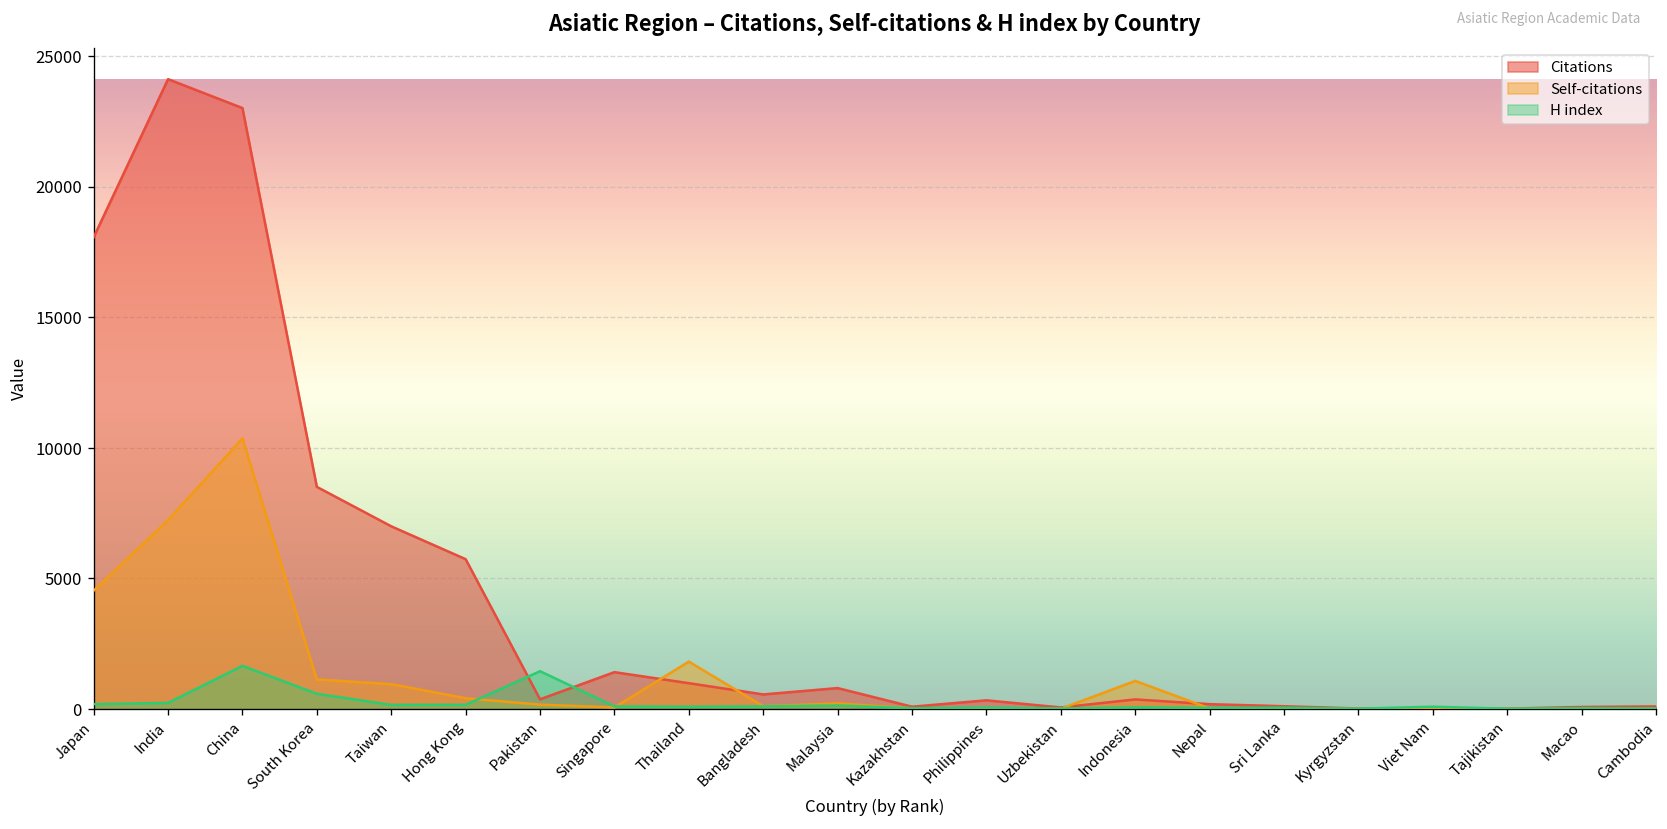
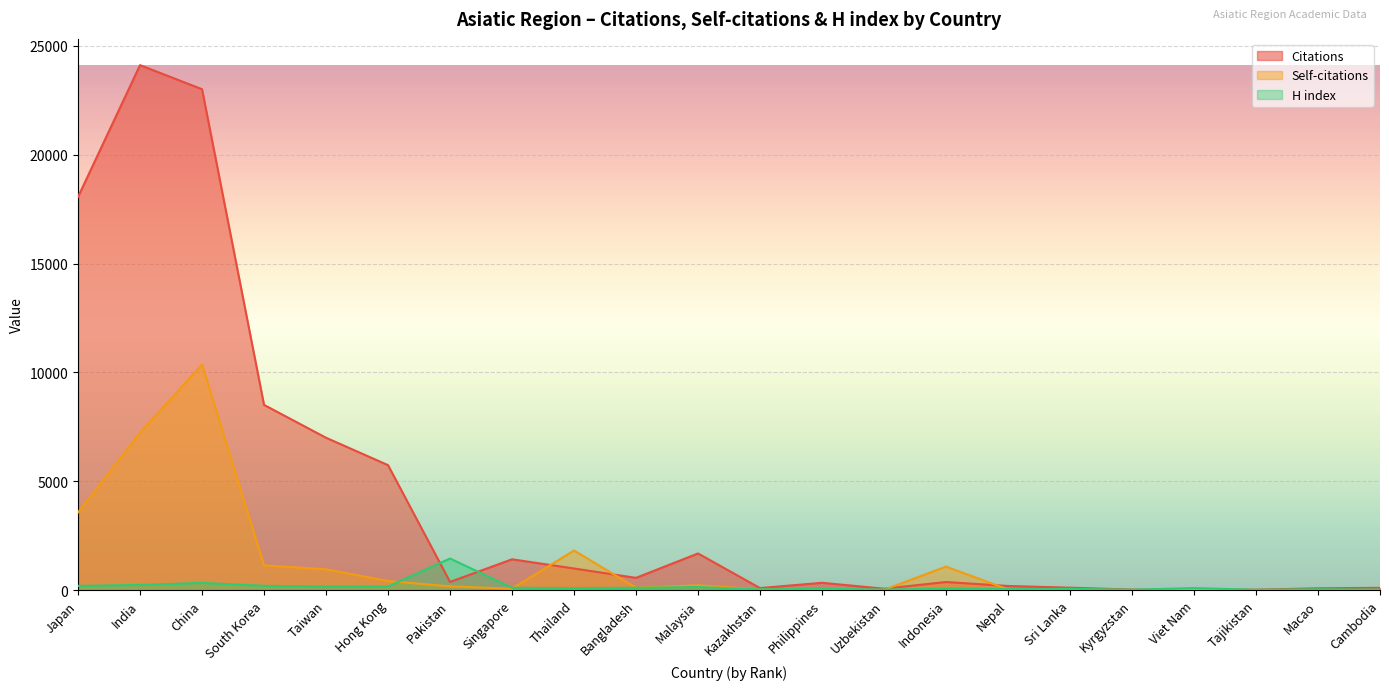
Self-citations, Japan: 4500 -> 3600
H index, China: 1700 -> 300
H index, South Korea: 600 -> 200
Citations, Malaysia: 800 -> 1700
